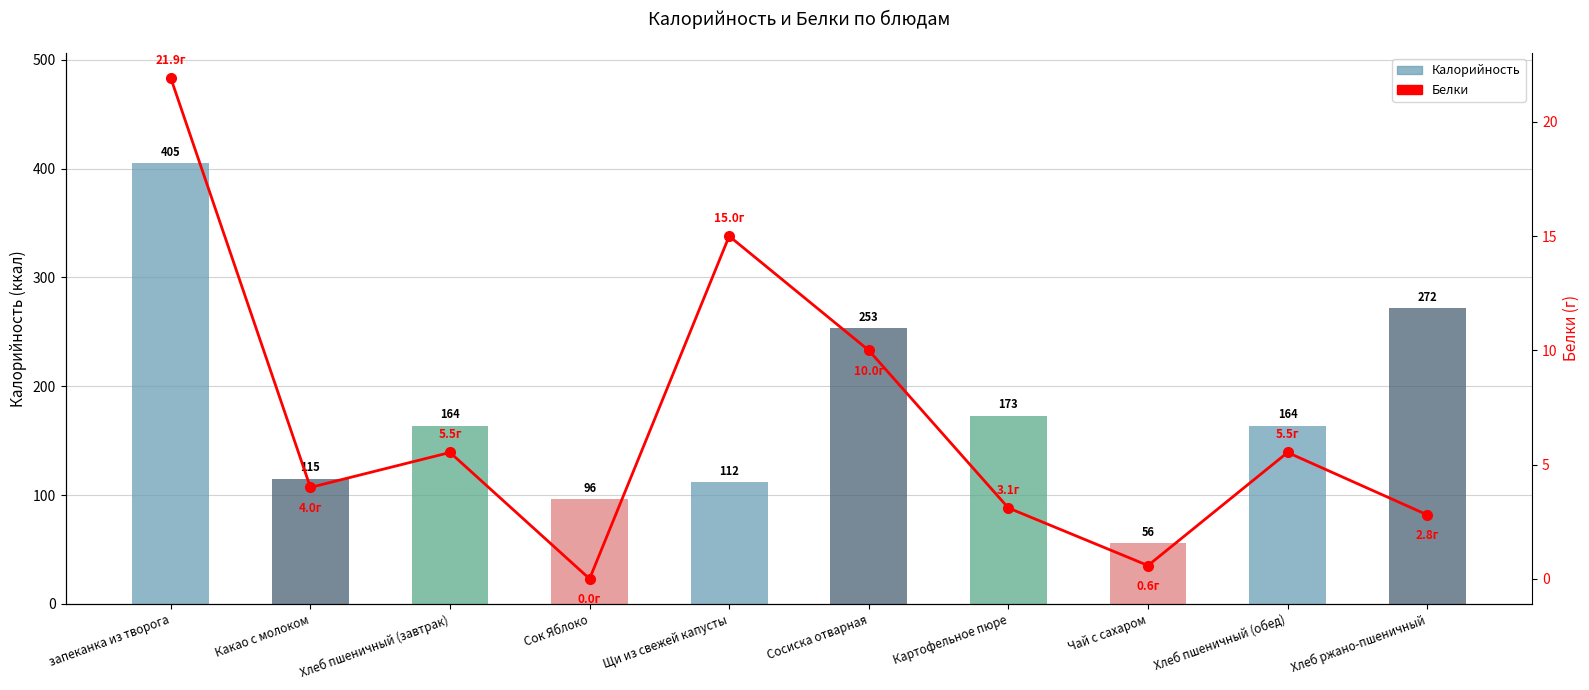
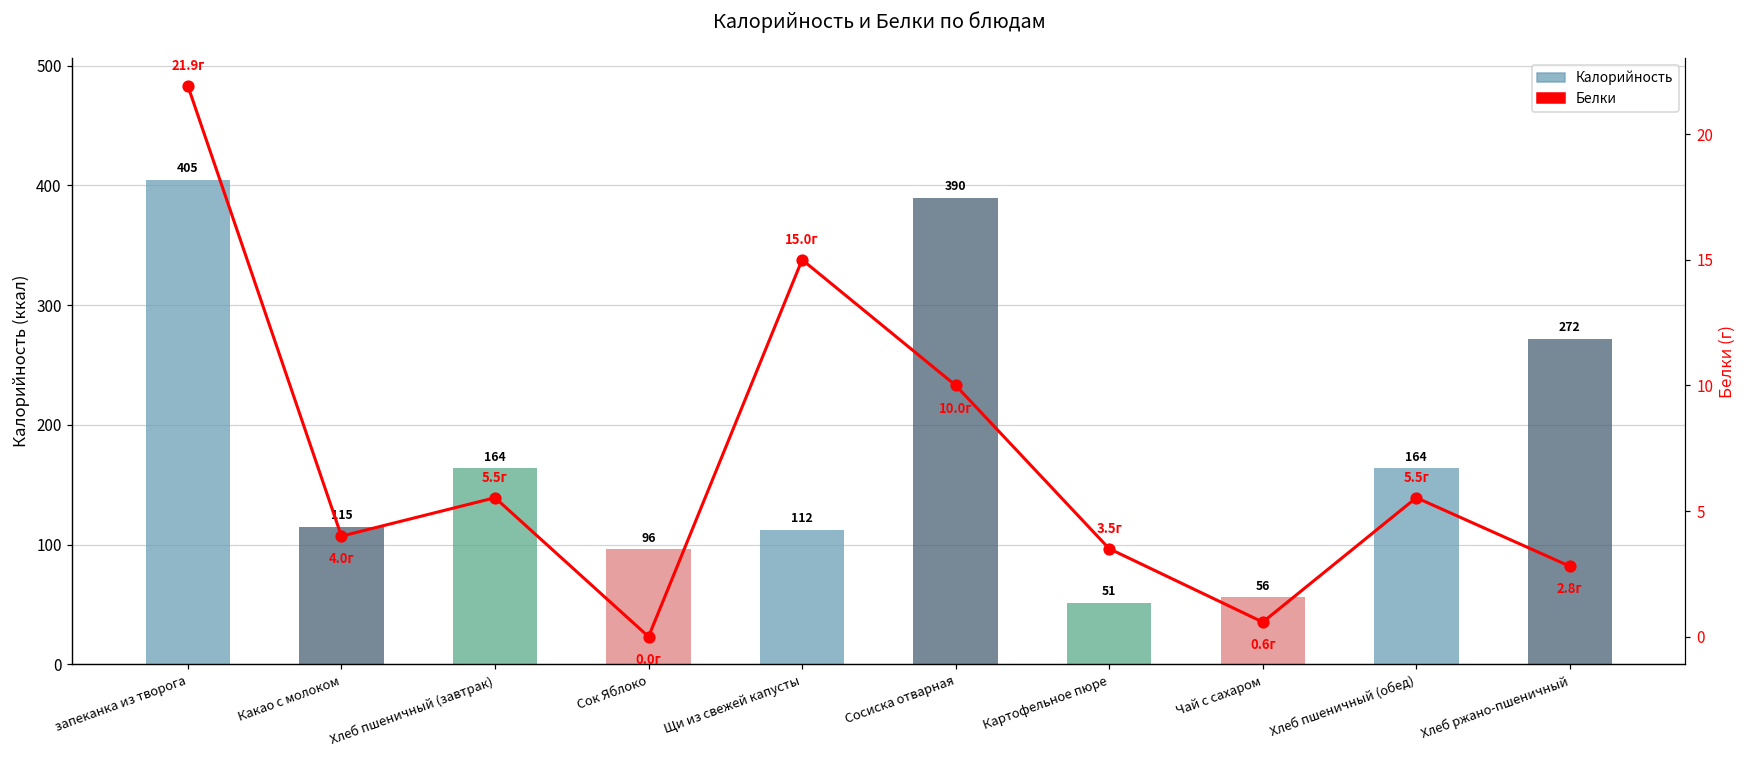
Калорийность, Сосиска отварная: 253 -> 390
Калорийность, Картофельное пюре: 173 -> 51
Белки, Картофельное пюре: 3.1г -> 3.5г
